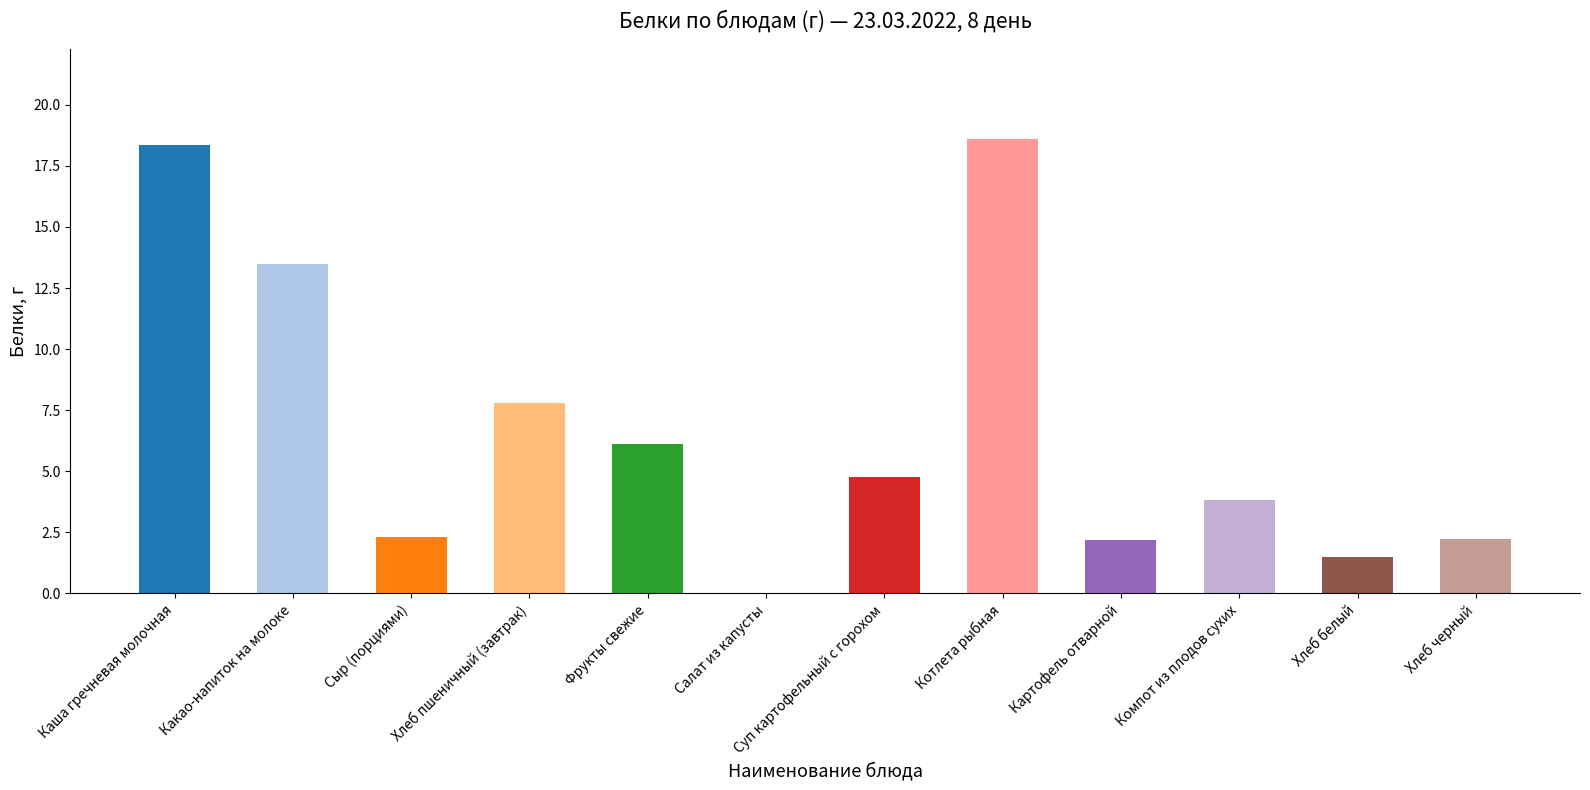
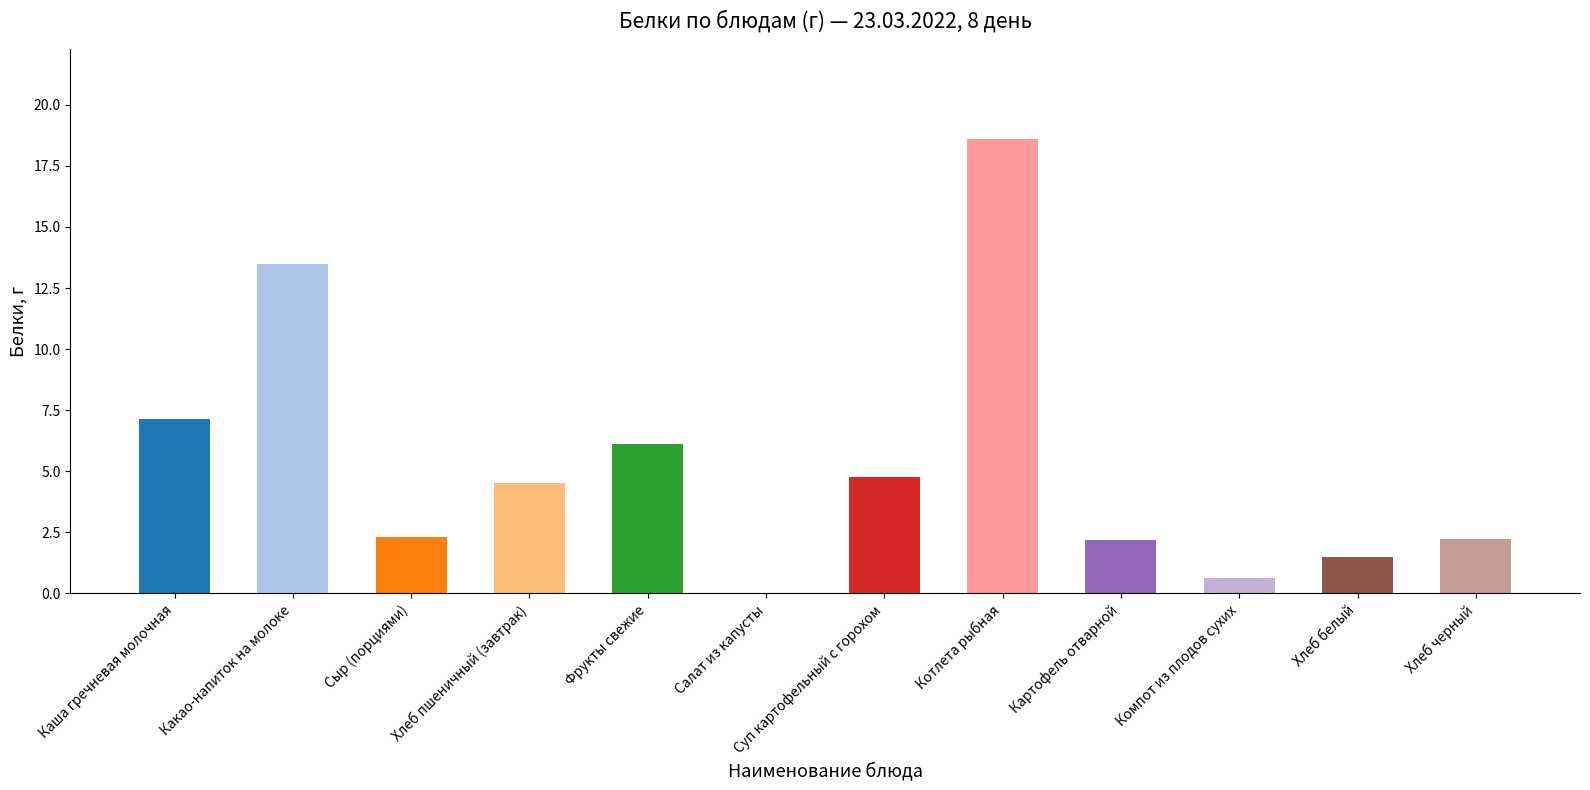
Каша гречневая молочная: 18.3 -> 7.1
Хлеб пшеничный (завтрак): 7.8 -> 4.5
Компот из плодов сухих: 3.8 -> 0.6
